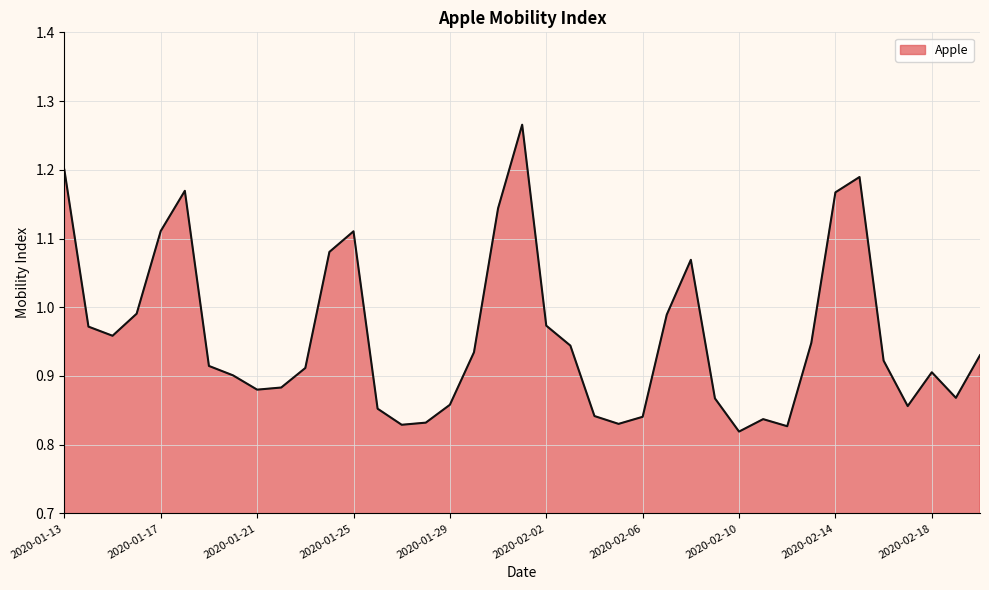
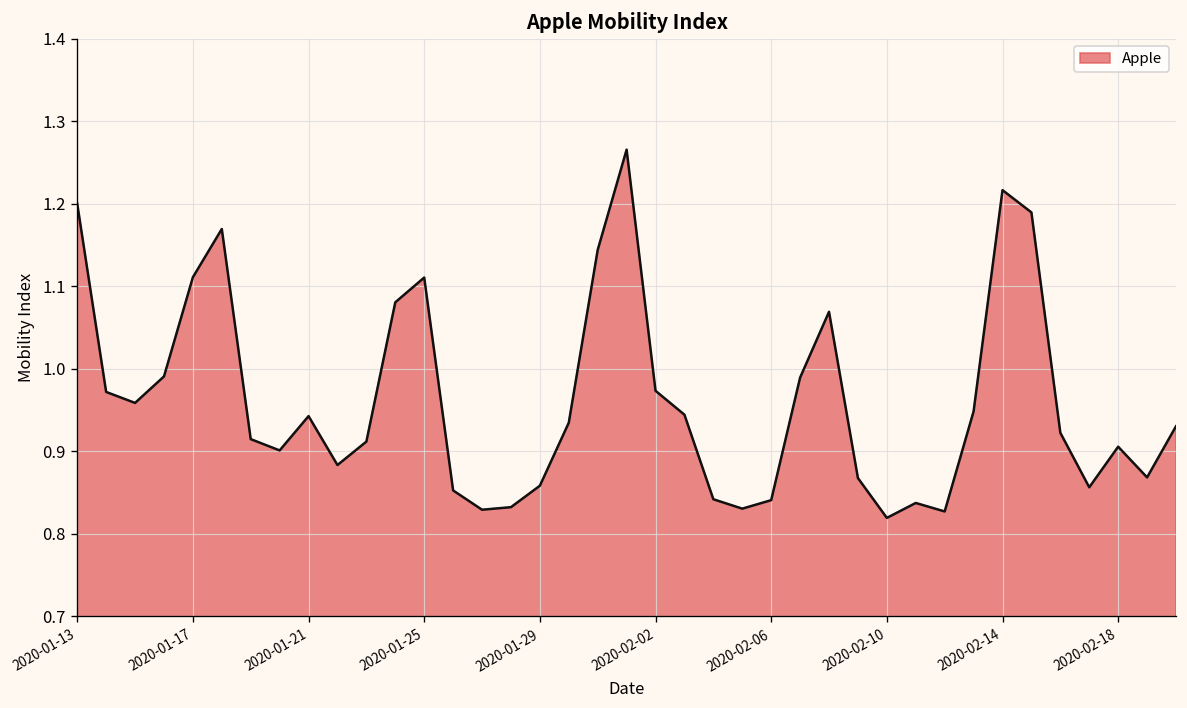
2020-01-21: 0.88 -> 0.94
2020-02-14: 1.17 -> 1.22
